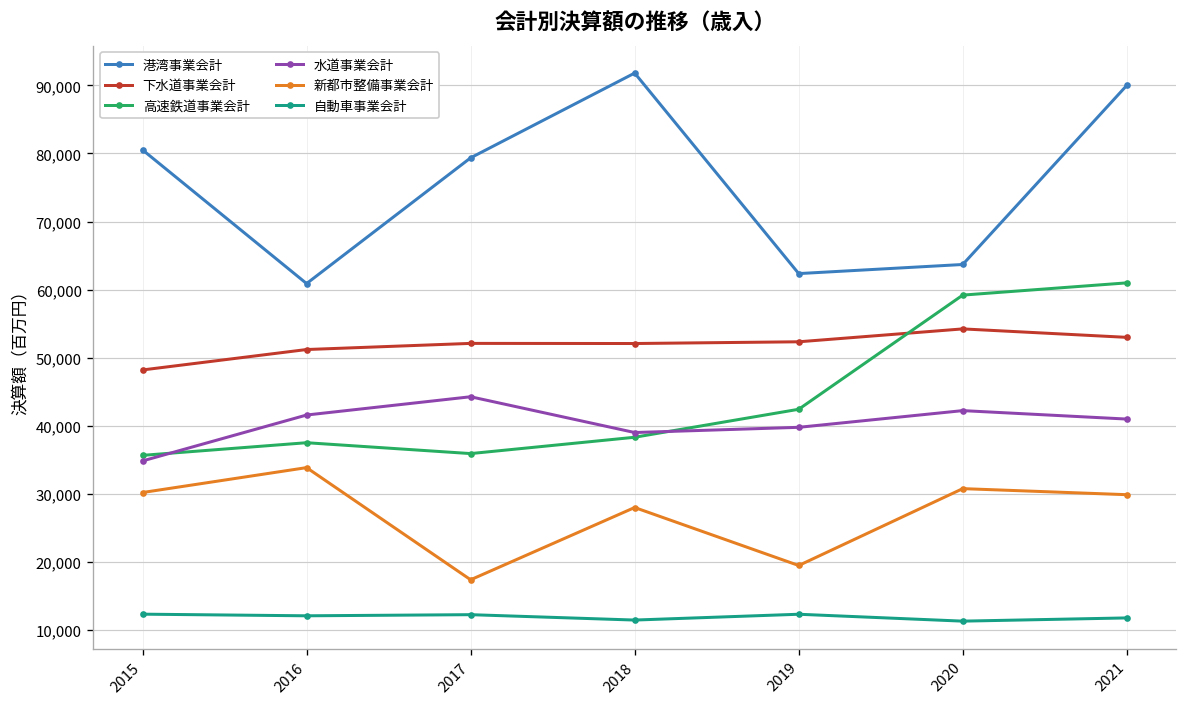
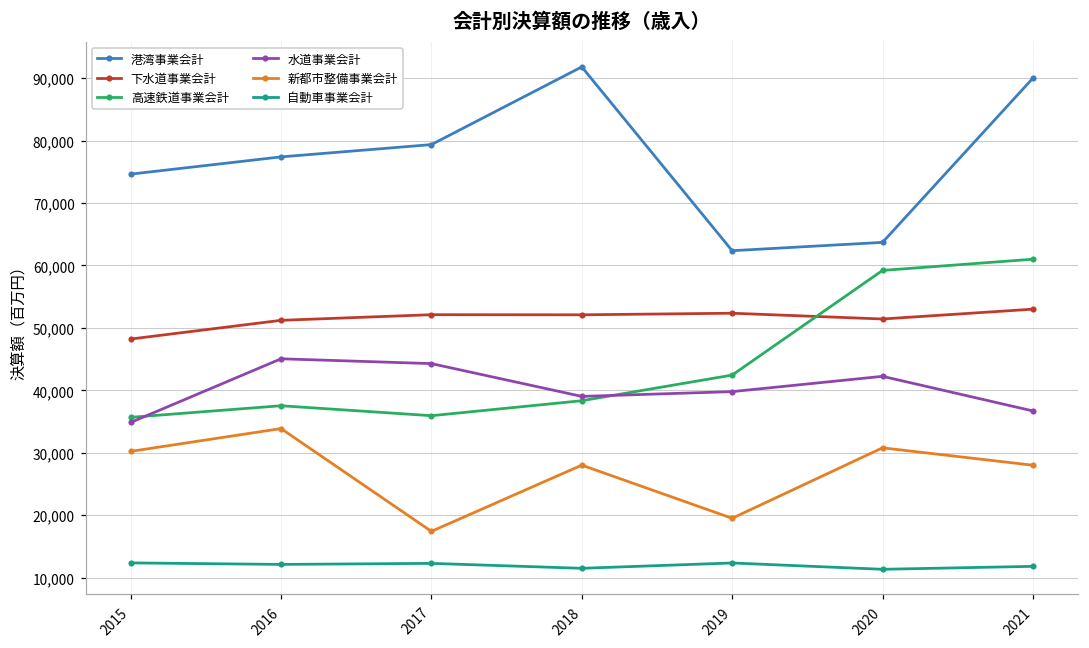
港湾事業会計, 2015: 81,000 -> 75,000
港湾事業会計, 2016: 61,000 -> 77,000
水道事業会計, 2016: 42,000 -> 45,000
下水道事業会計, 2020: 54,000 -> 51,000
水道事業会計, 2021: 41,000 -> 37,000
新都市整備事業会計, 2021: 30,000 -> 28,000
